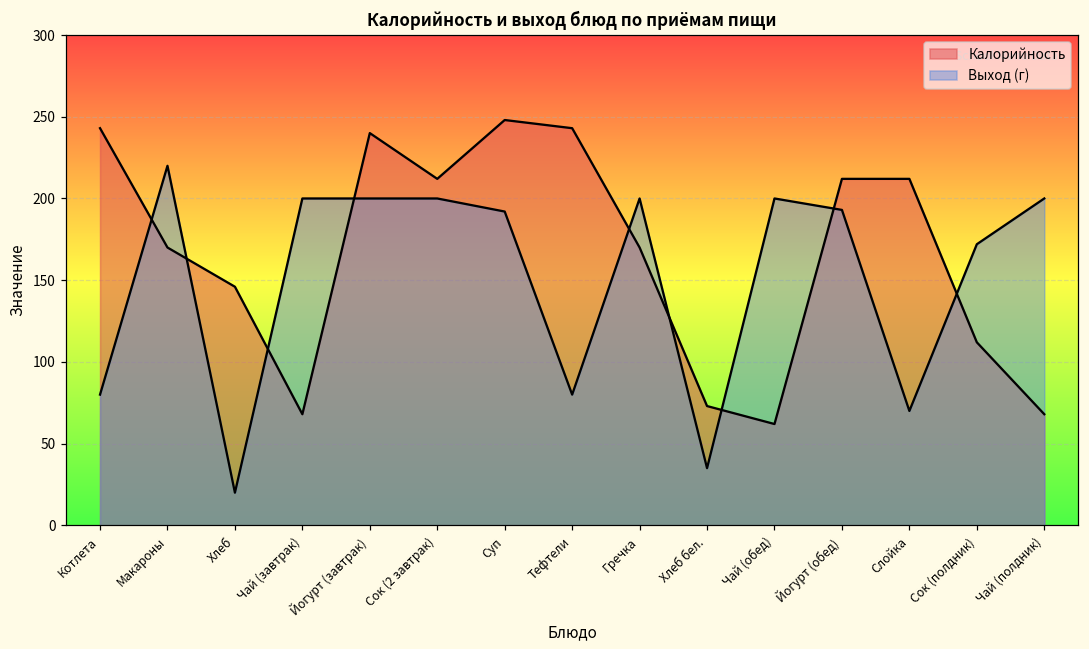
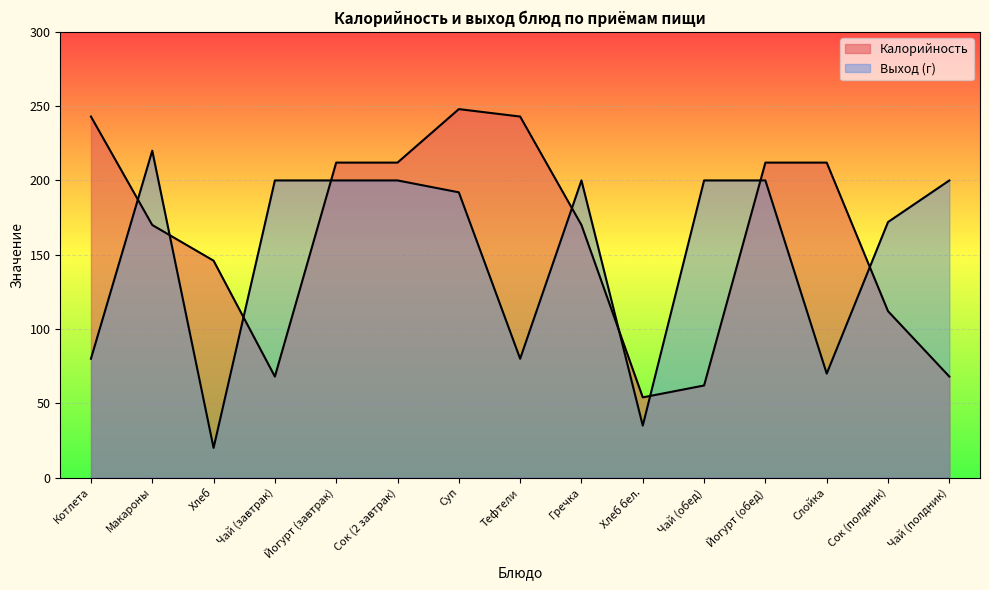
Калорийность, Йогурт (завтрак): 240 -> 212
Калорийность, Хлеб бел.: 73 -> 54
Выход (г), Йогурт (обед): 193 -> 200
